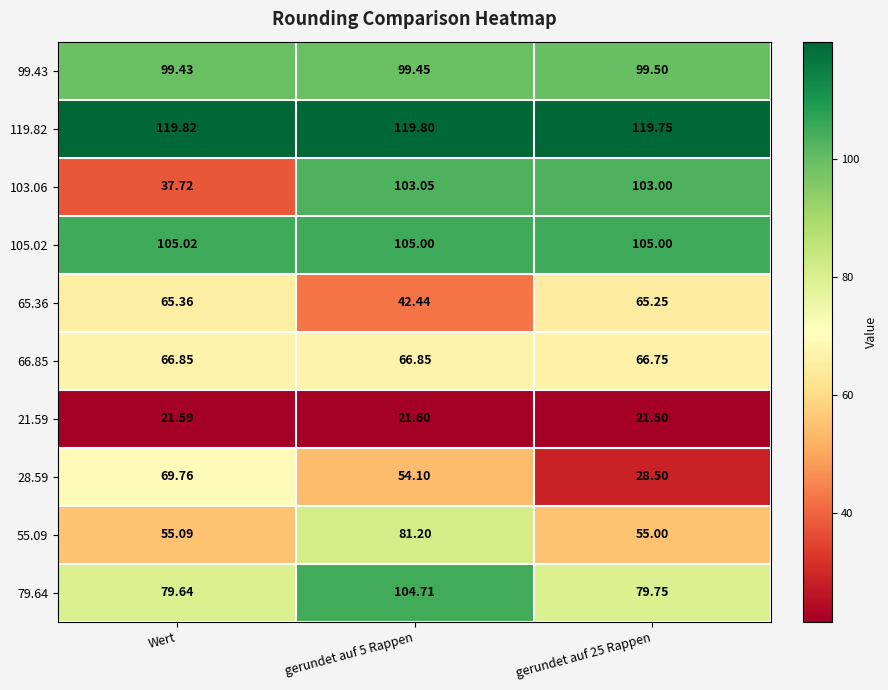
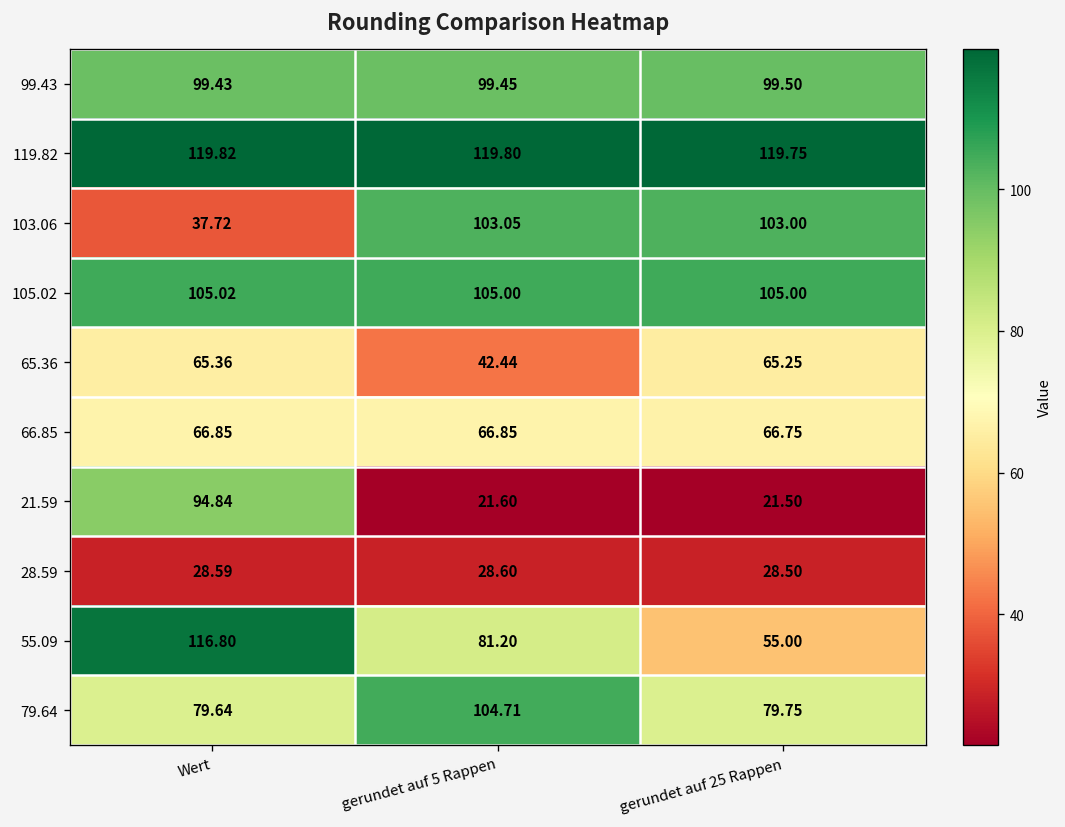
21.59, Wert: 21.59 -> 94.84
28.59, Wert: 69.76 -> 28.59
28.59, gerundet auf 5 Rappen: 54.10 -> 28.60
55.09, Wert: 55.09 -> 116.80
